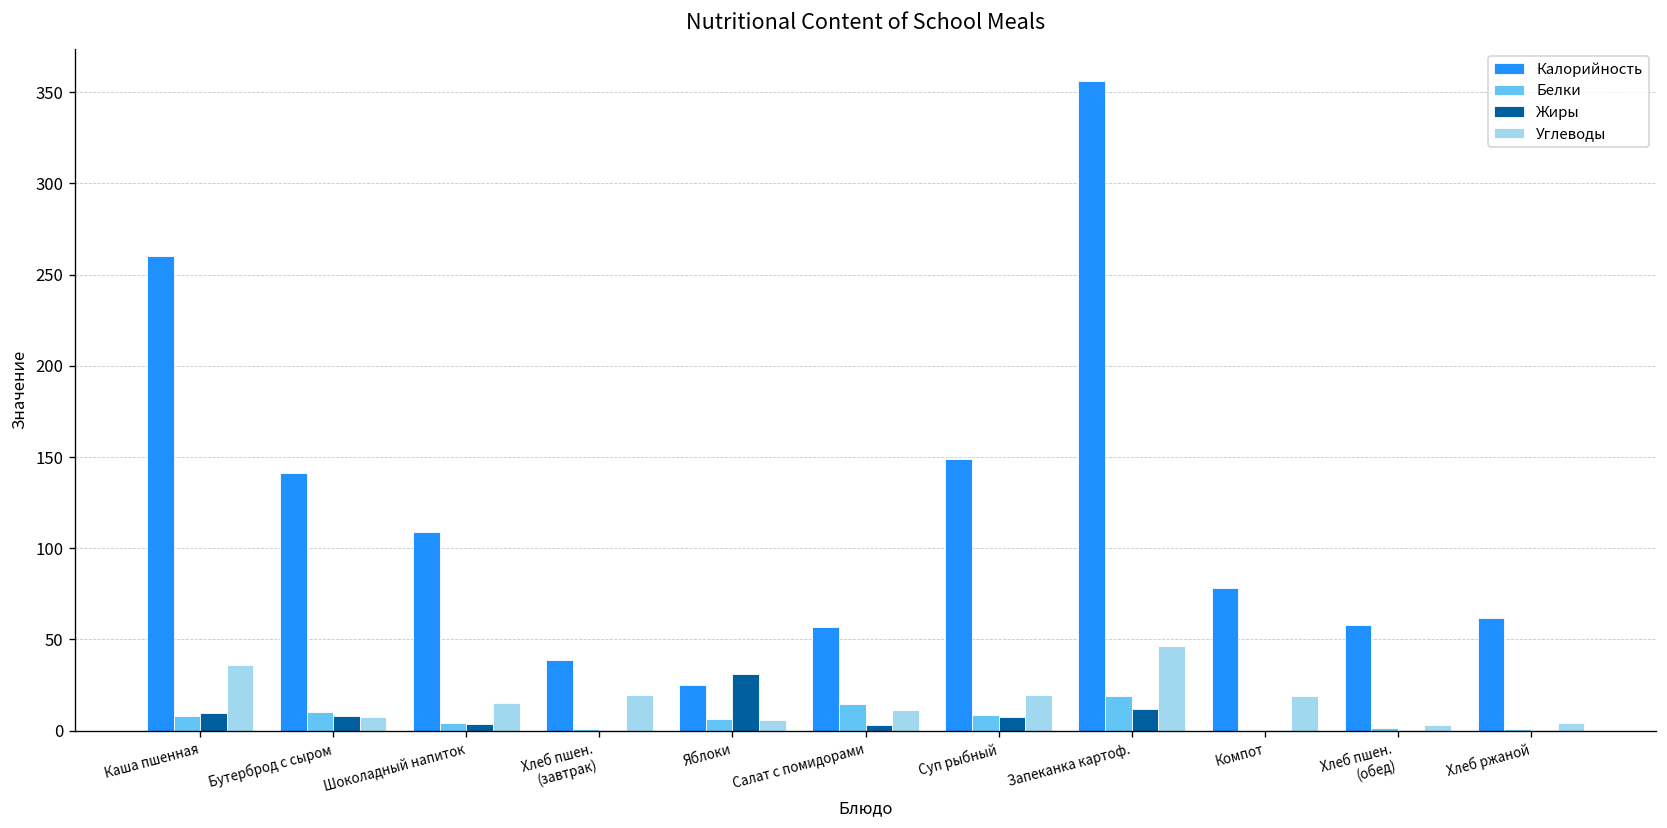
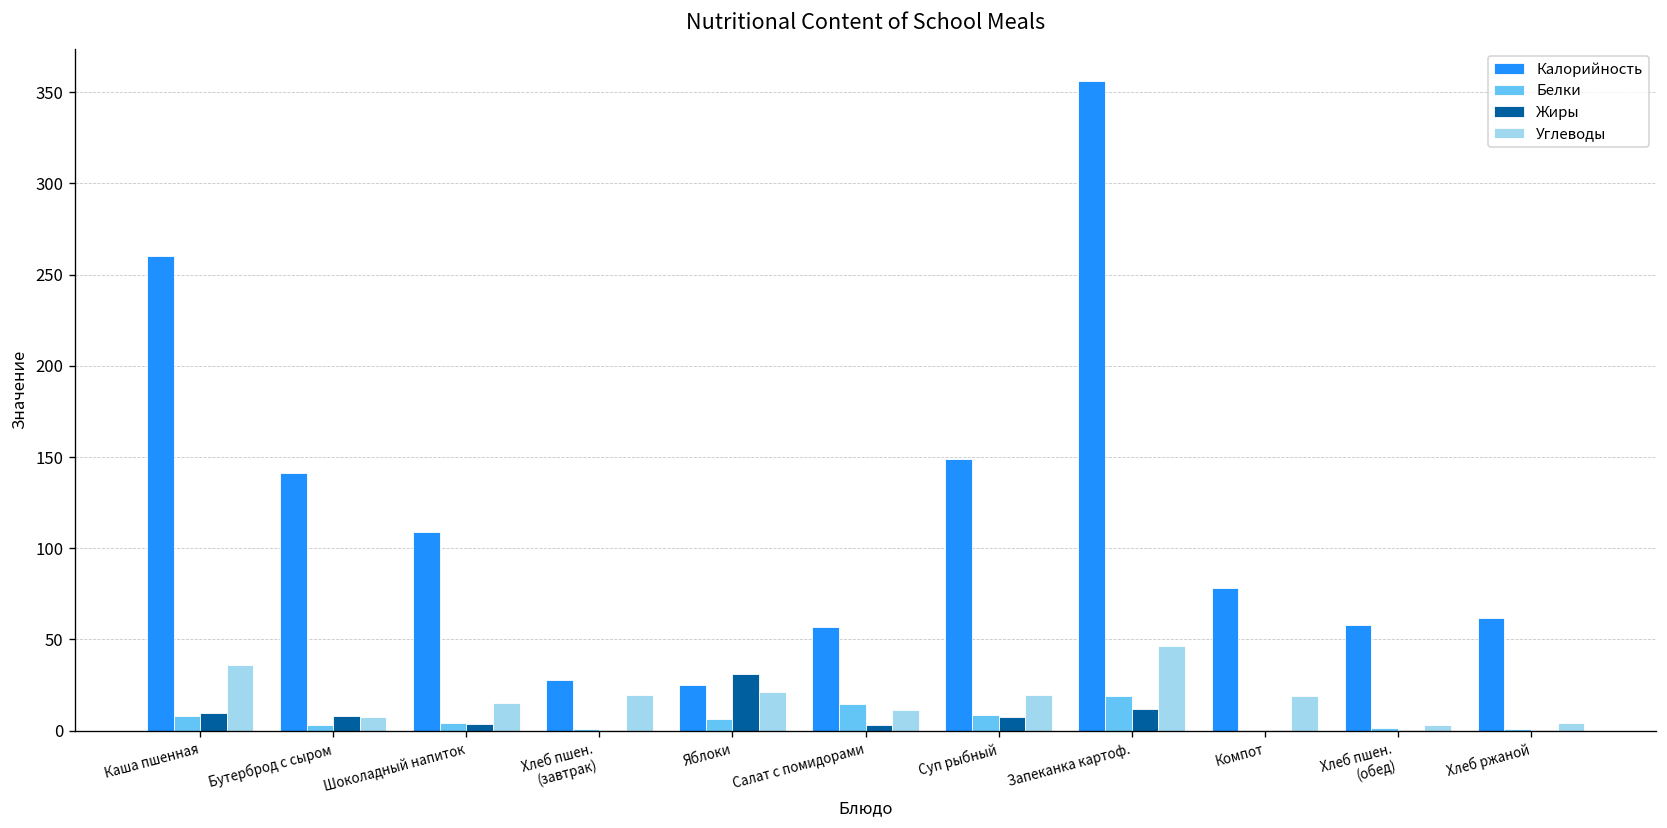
Белки, Бутерброд с сыром: 10 -> 3
Калорийность, Хлеб пшен. (завтрак): 39 -> 28
Углеводы, Яблоки: 6 -> 21
